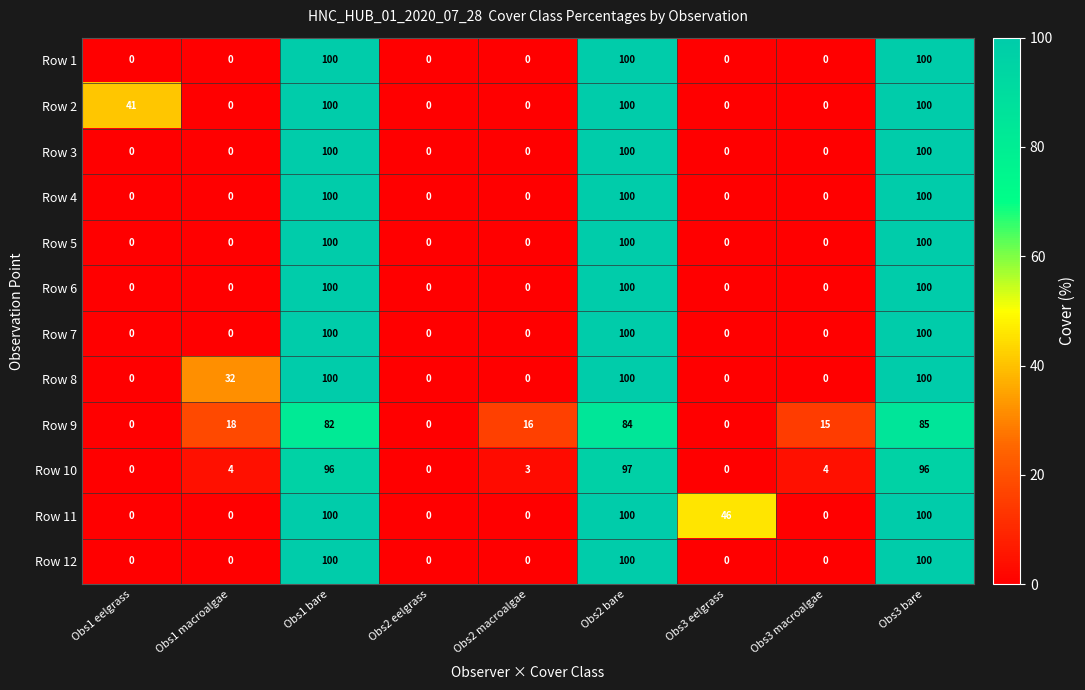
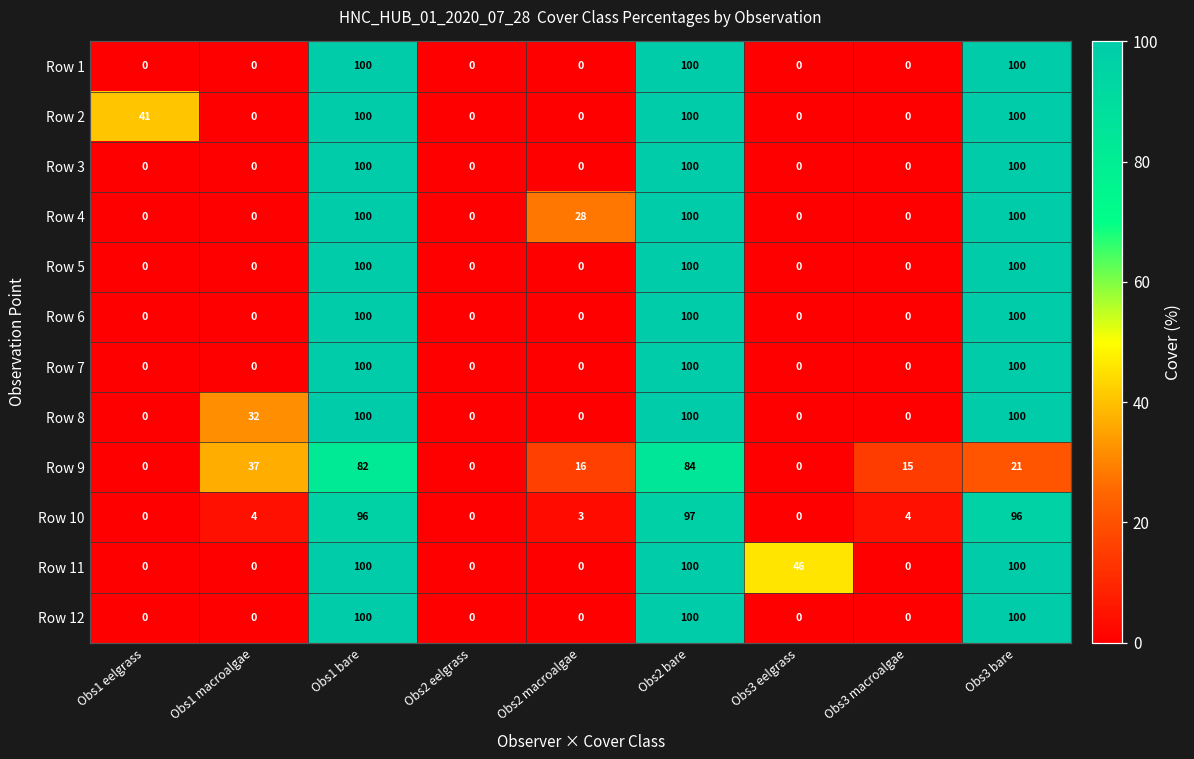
Row 4, Obs2 macroalgae: 0 -> 28
Row 9, Obs1 macroalgae: 18 -> 37
Row 9, Obs3 bare: 85 -> 21
